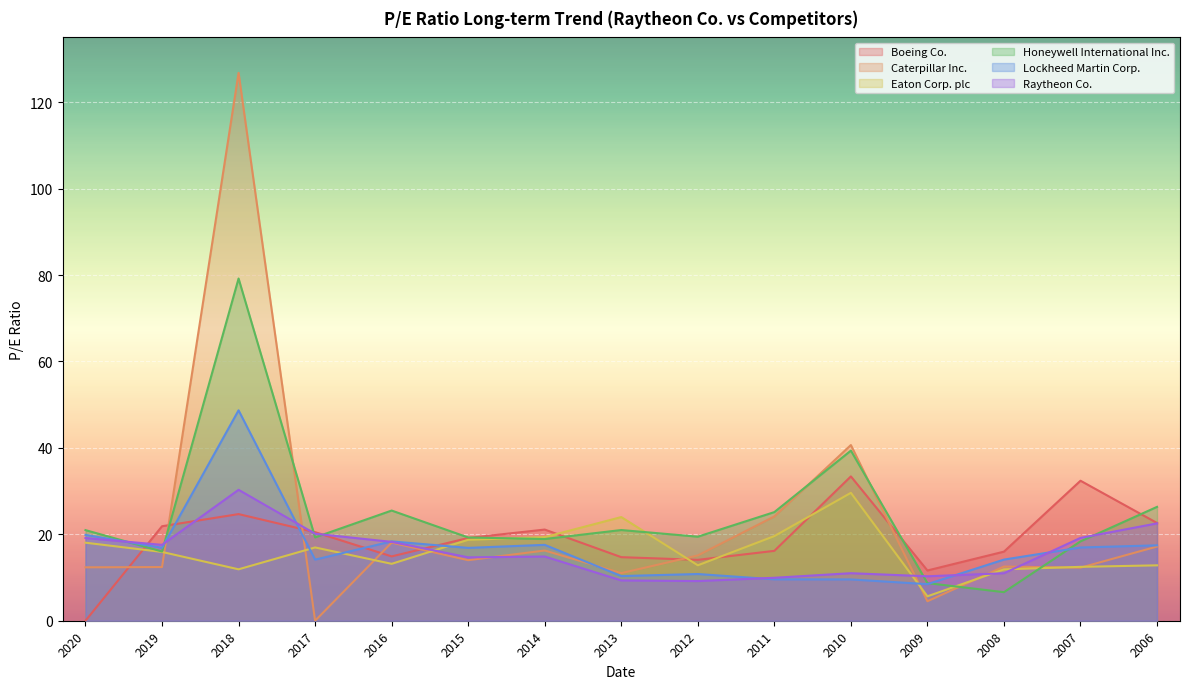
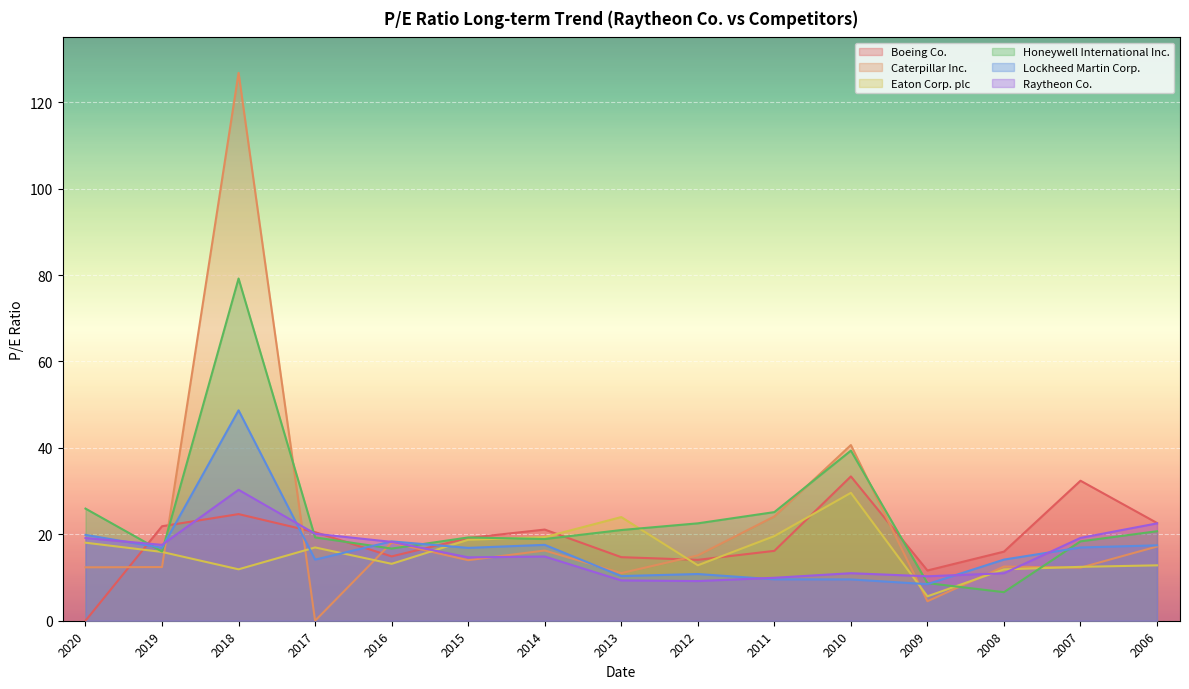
Honeywell International Inc., 2020: 21 -> 26
Honeywell International Inc., 2016: 26 -> 17
Honeywell International Inc., 2012: 19 -> 23
Honeywell International Inc., 2006: 26 -> 21
